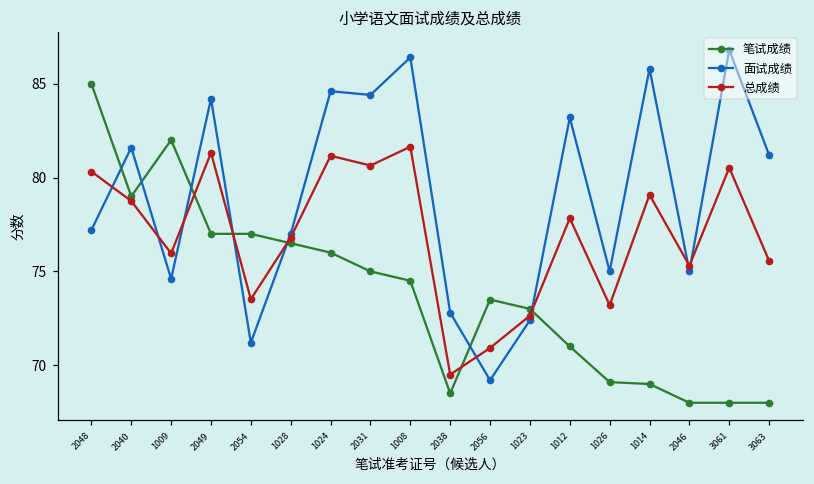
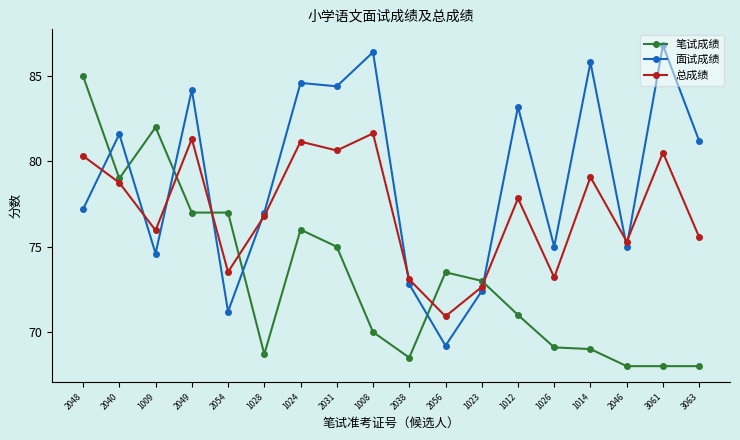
笔试成绩, 1028: 76.5 -> 68.7
笔试成绩, 1008: 74.5 -> 70.0
总成绩, 2038: 69.5 -> 73.1
